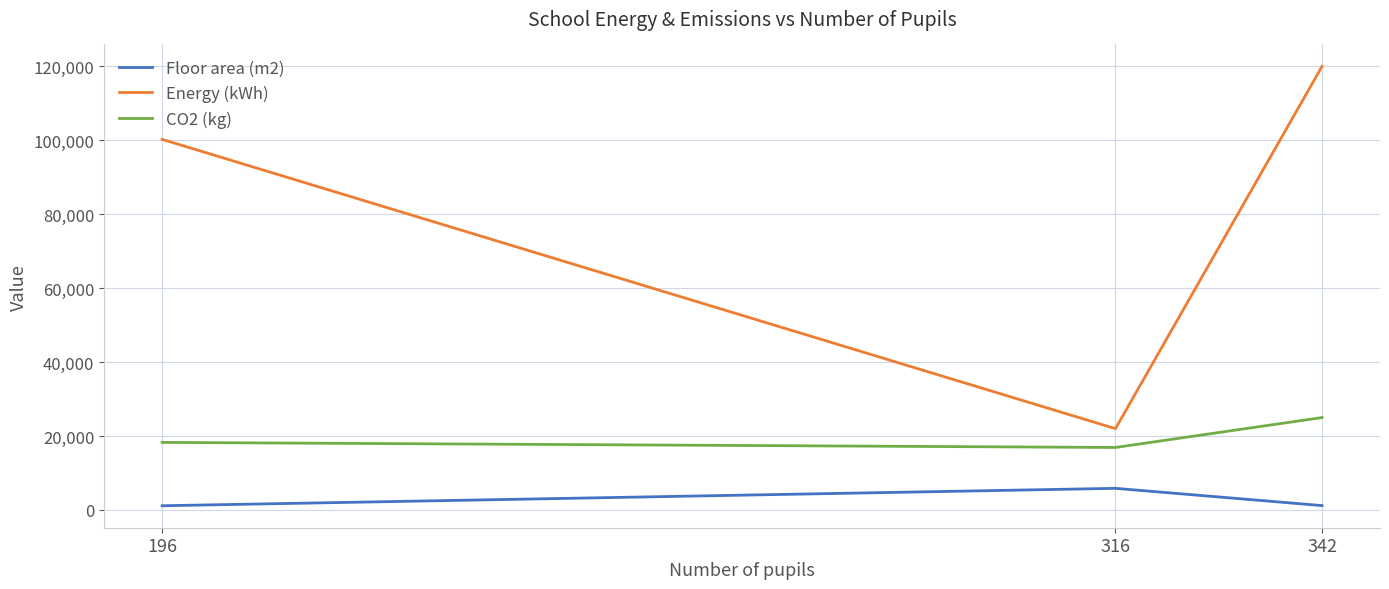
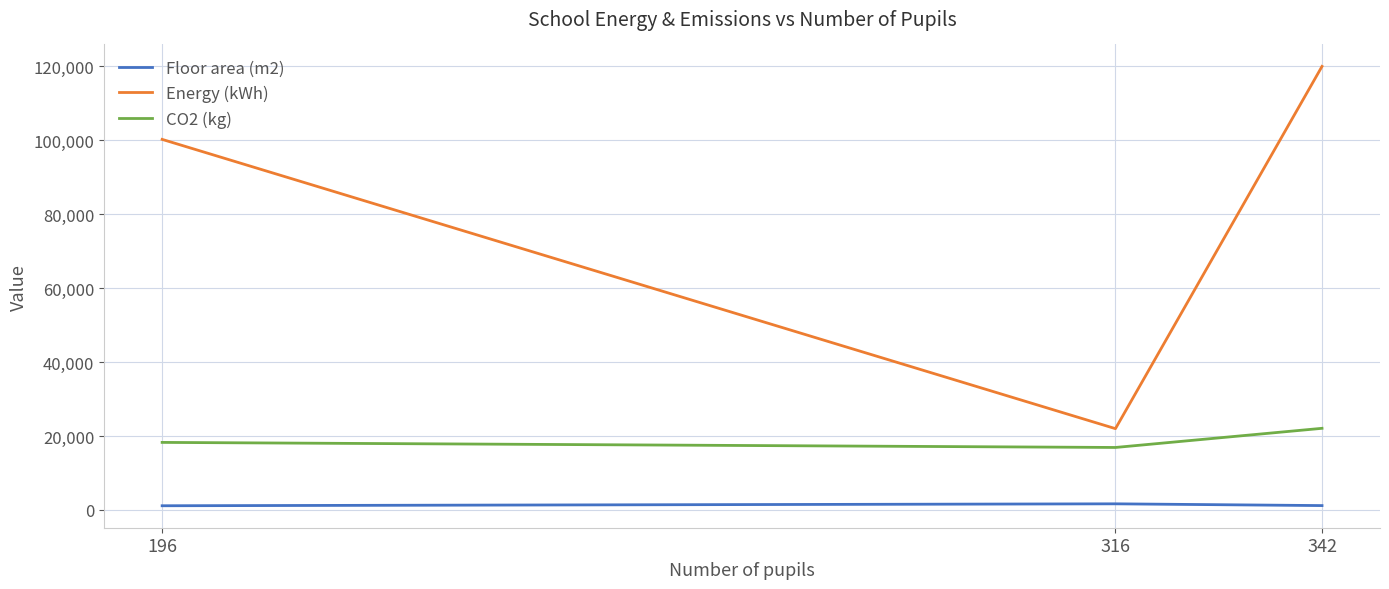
Floor area (m2), 316: 6,000 -> 2,000
CO2 (kg), 342: 25,000 -> 22,000
